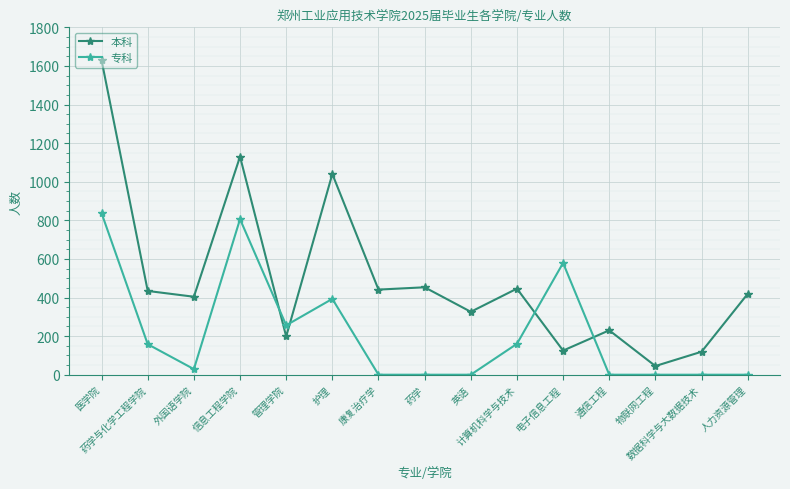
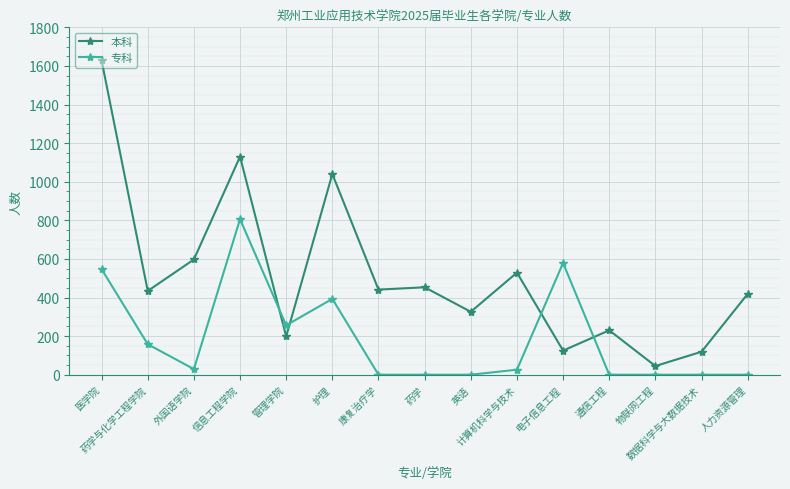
专科, 医学院: 840 -> 550
本科, 外国语学院: 400 -> 600
本科, 计算机科学与技术: 450 -> 530
专科, 计算机科学与技术: 160 -> 30
